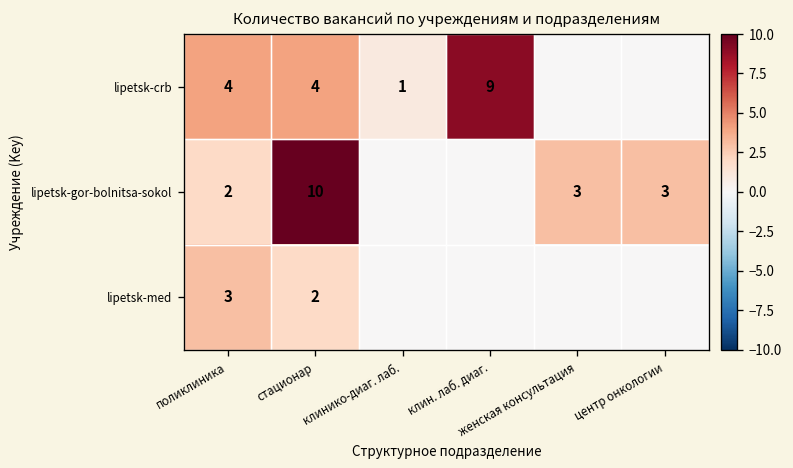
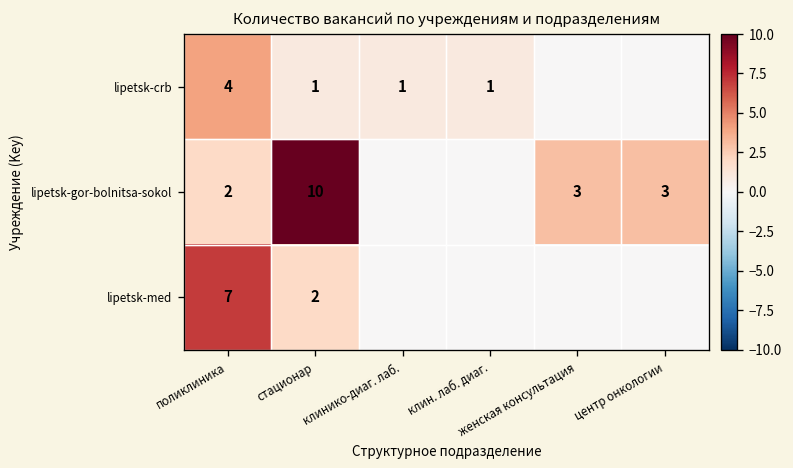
lipetsk-crb, стационар: 4 -> 1
lipetsk-crb, клин. лаб. диаг.: 9 -> 1
lipetsk-med, поликлиника: 3 -> 7
